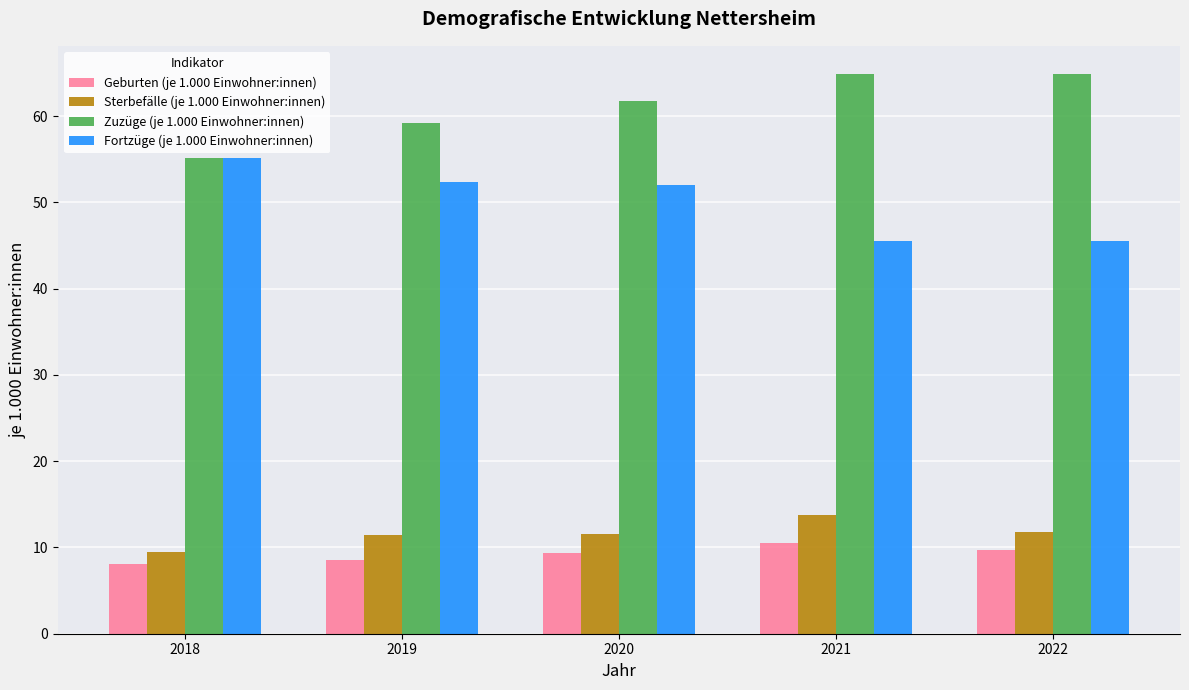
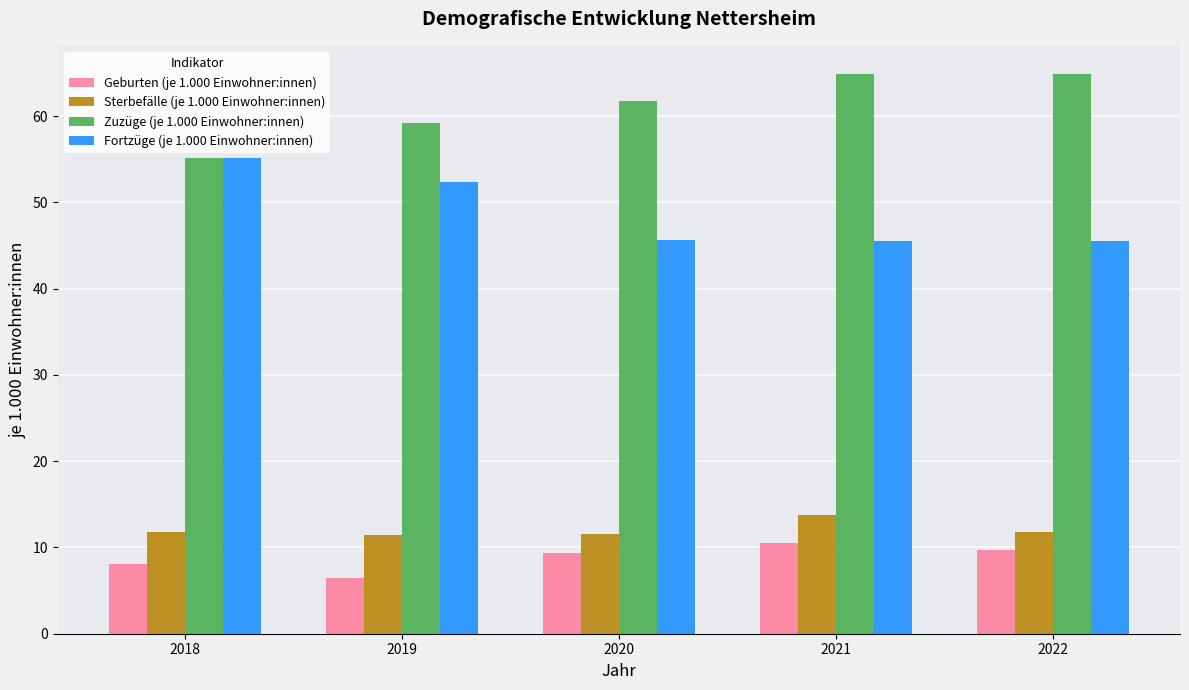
Sterbefälle (je 1.000 Einwohner:innen), 2018: 10 -> 12
Geburten (je 1.000 Einwohner:innen), 2019: 9 -> 7
Fortzüge (je 1.000 Einwohner:innen), 2020: 52 -> 46
